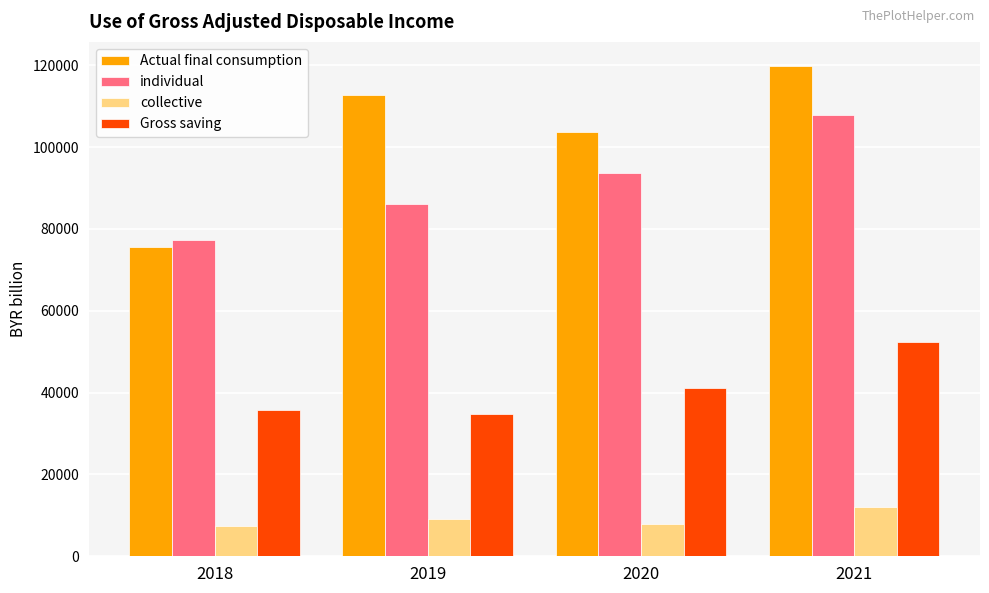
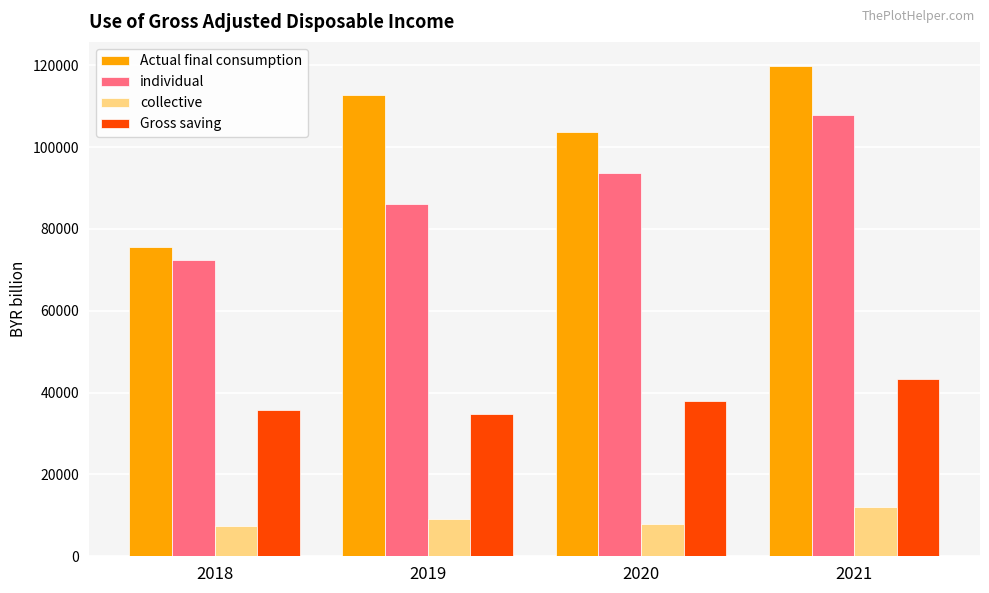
individual, 2018: 77000 -> 73000
Gross saving, 2020: 41000 -> 38000
Gross saving, 2021: 52000 -> 43000
